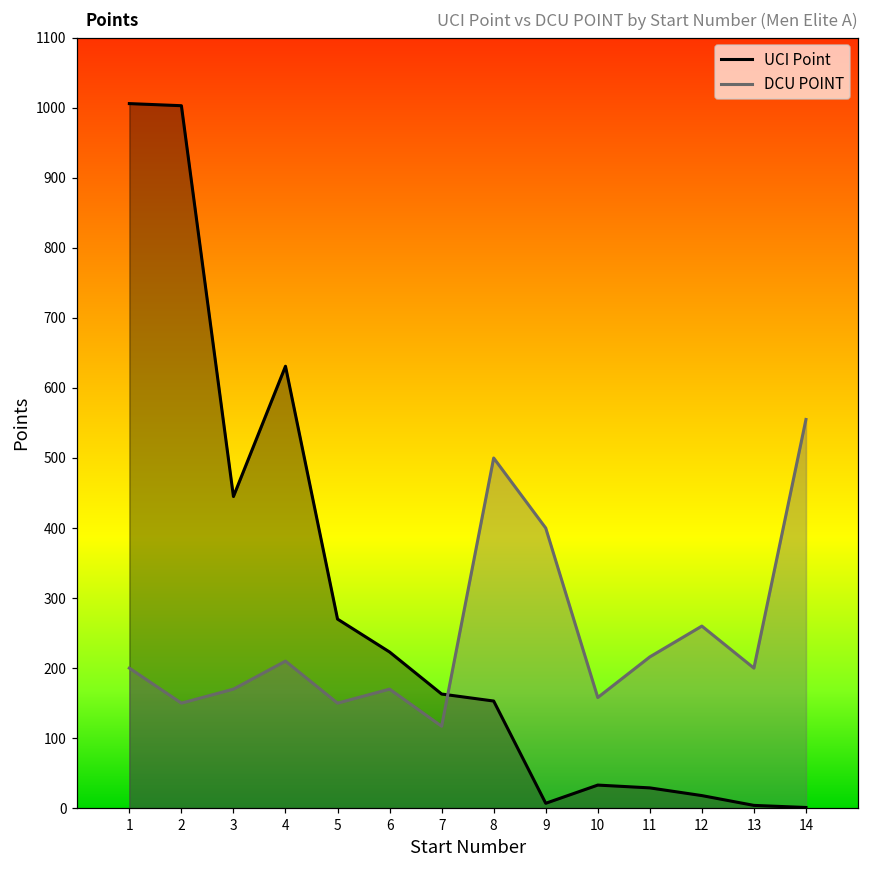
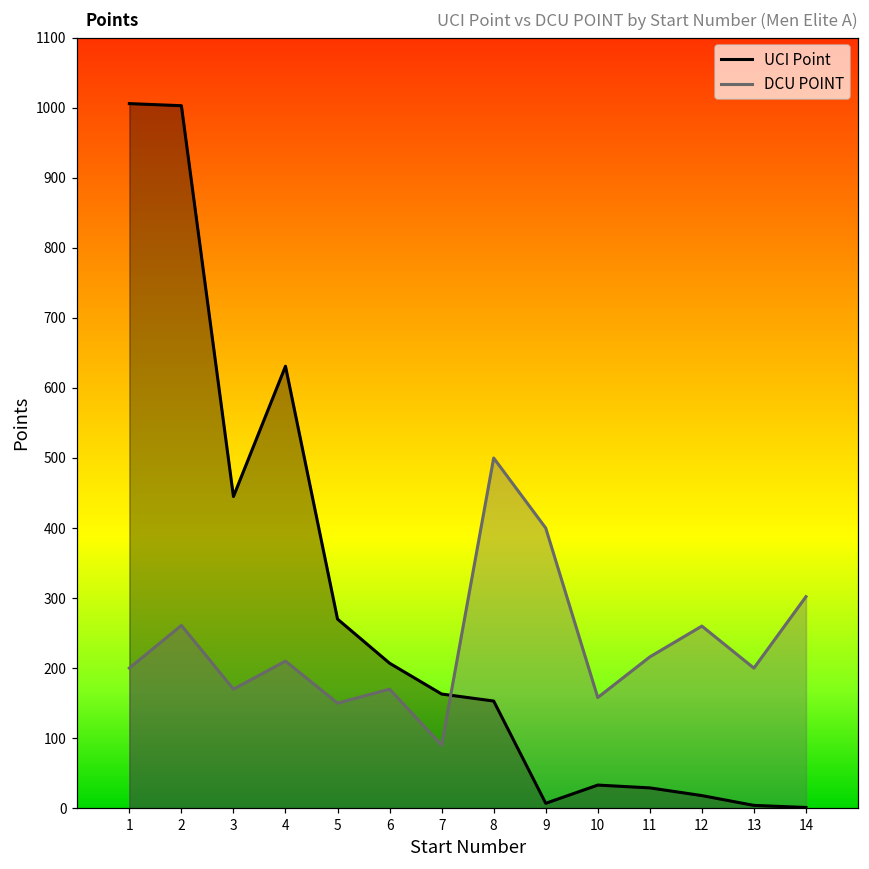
DCU POINT, 2: 150 -> 260
UCI Point, 6: 220 -> 210
DCU POINT, 7: 120 -> 90
DCU POINT, 14: 560 -> 300
